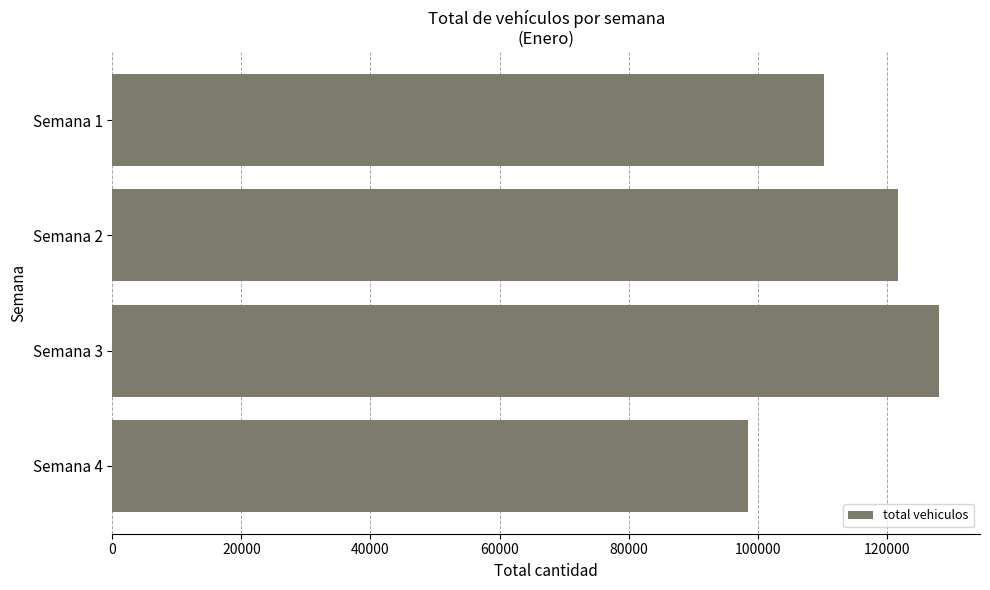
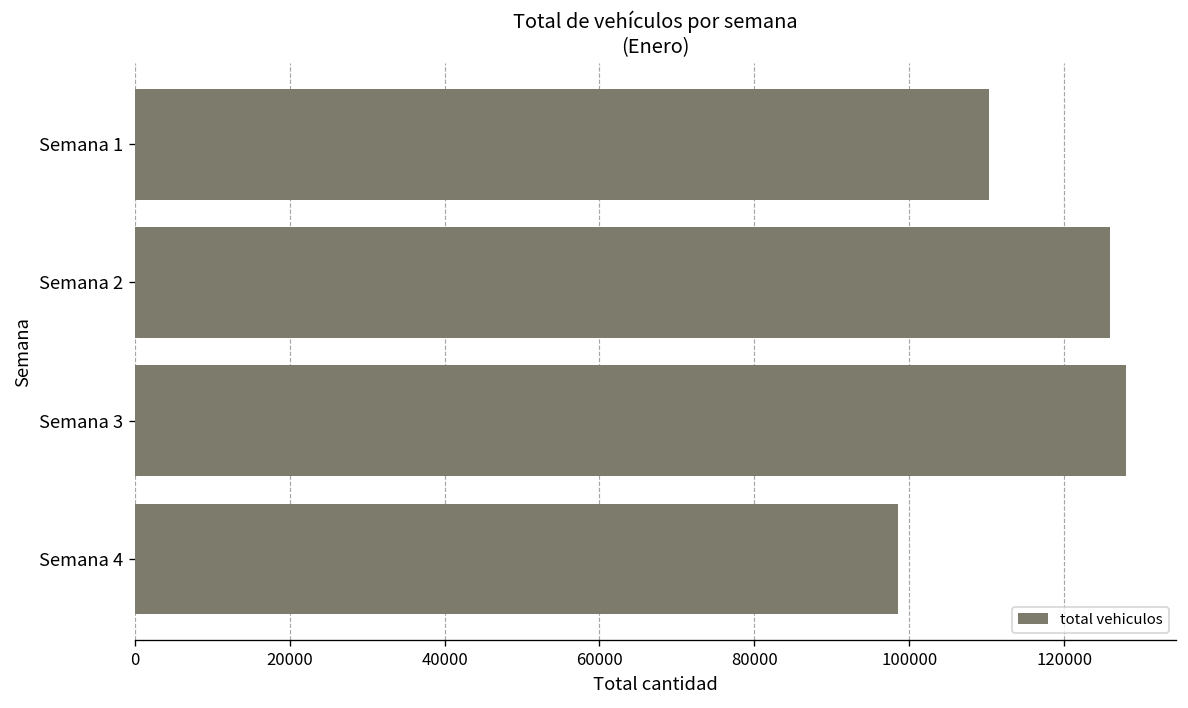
Semana 2: 122000 -> 126000
